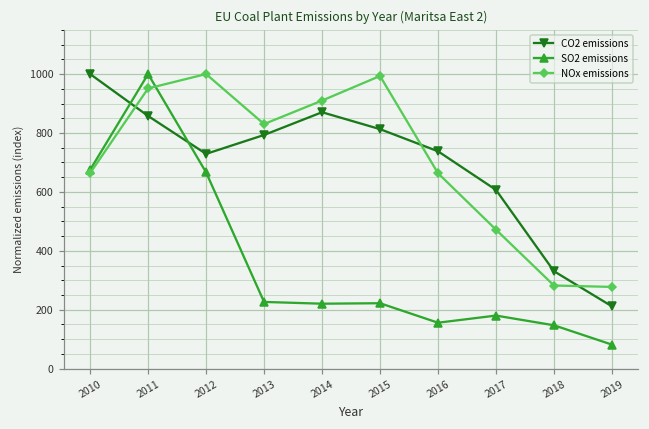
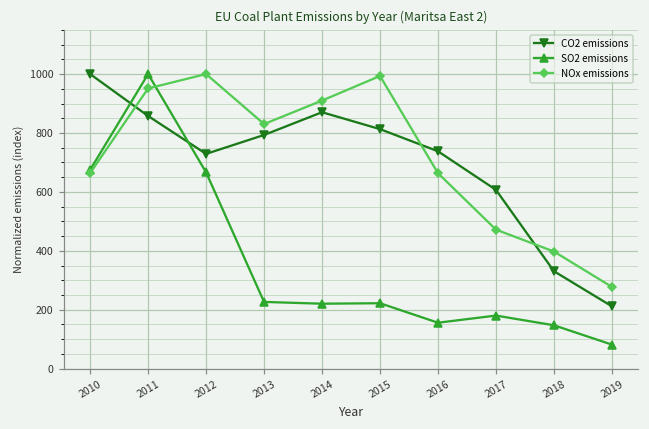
NOx emissions, 2018: 280 -> 400
